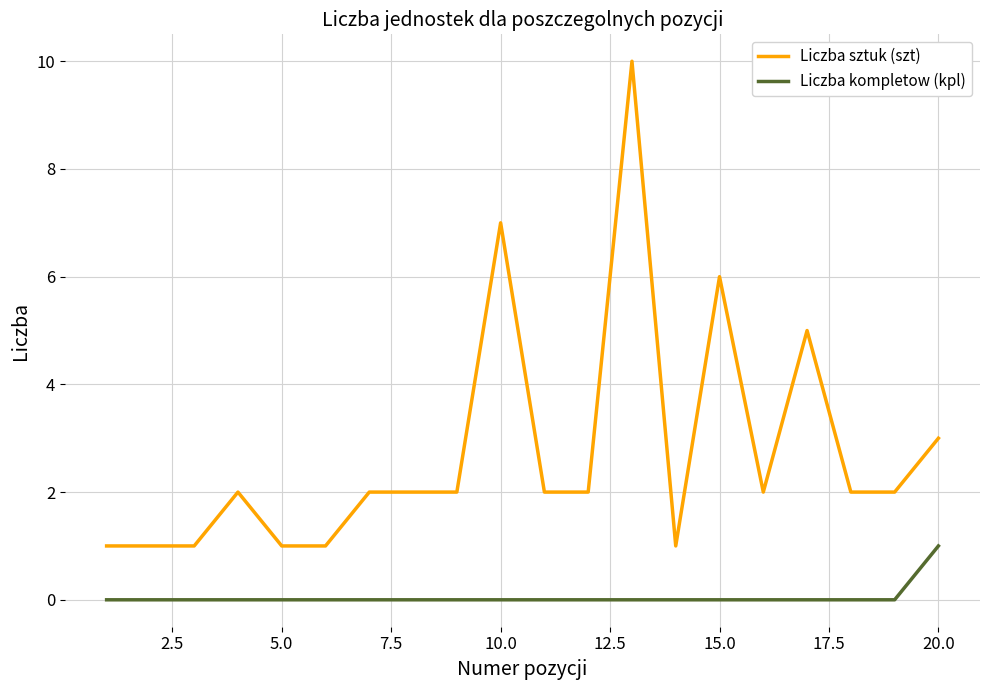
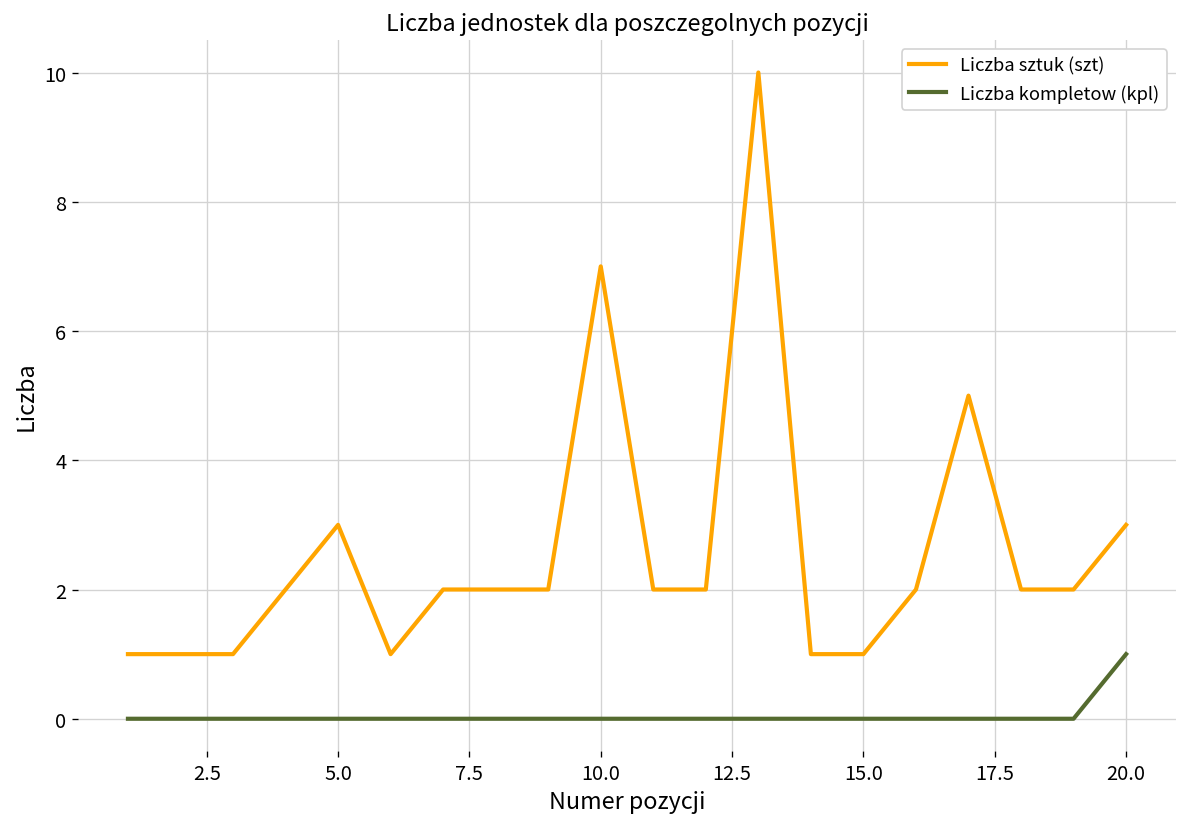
Liczba sztuk (szt), 5.0: 1 -> 3
Liczba sztuk (szt), 15.0: 6 -> 1
